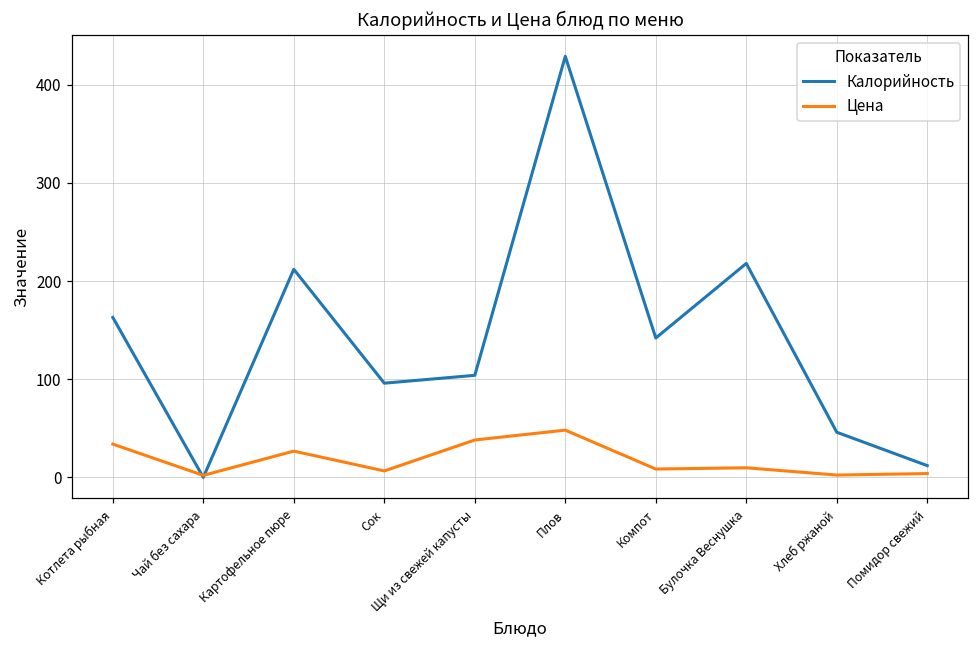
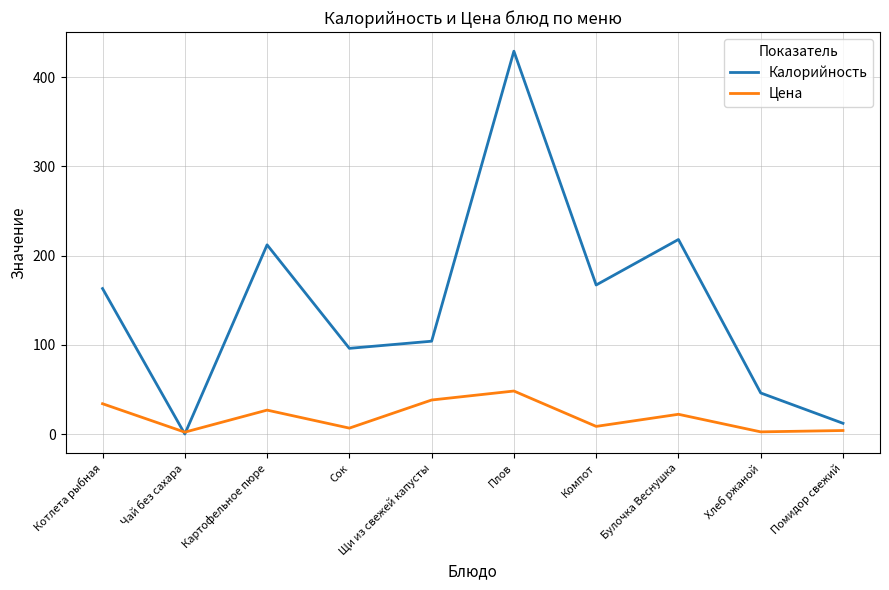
Калорийность, Компот: 140 -> 170
Цена, Булочка Веснушка: 10 -> 20
